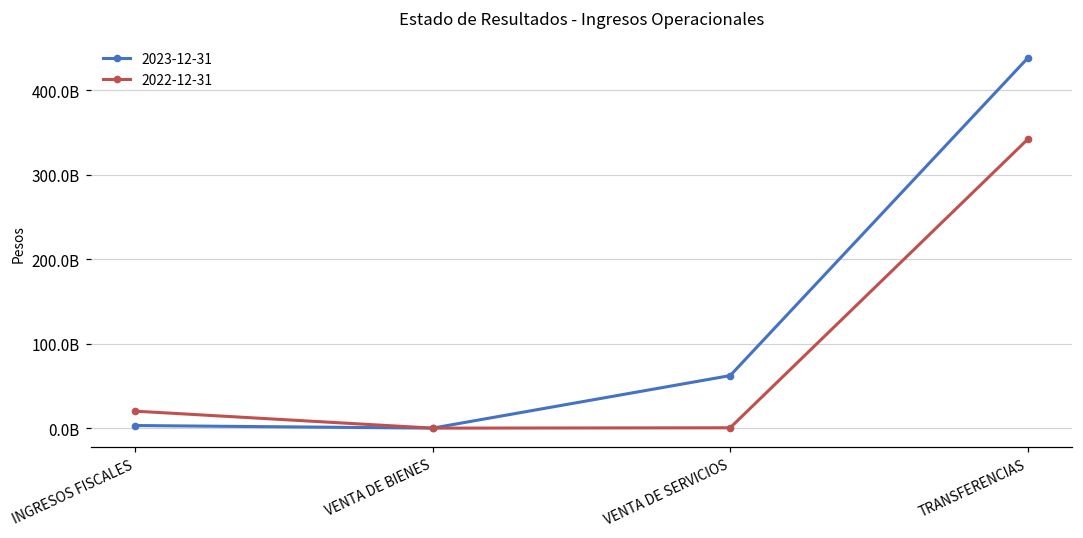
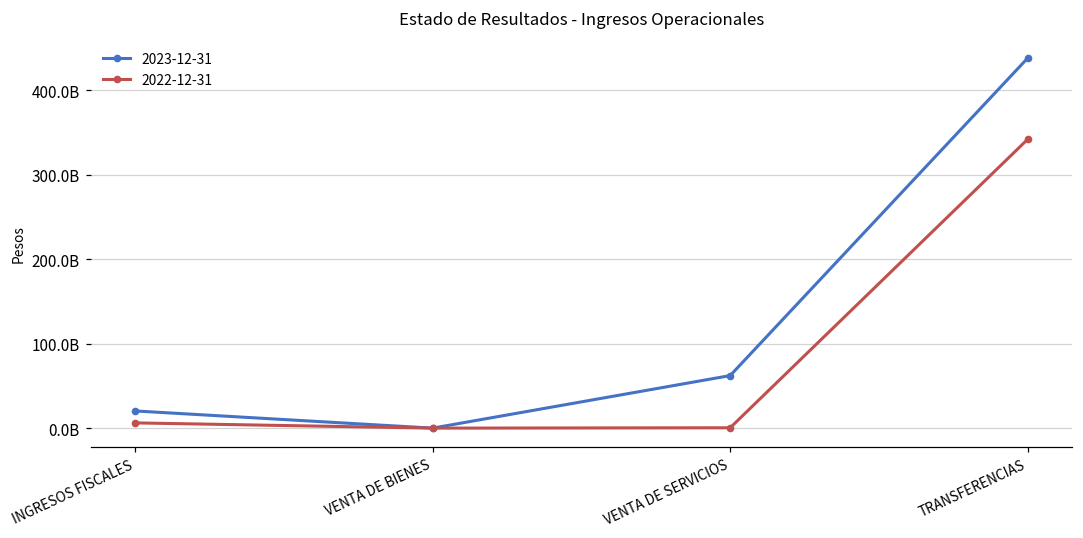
2023-12-31, INGRESOS FISCALES: 0 -> 20000000000
2022-12-31, INGRESOS FISCALES: 20000000000 -> 10000000000
